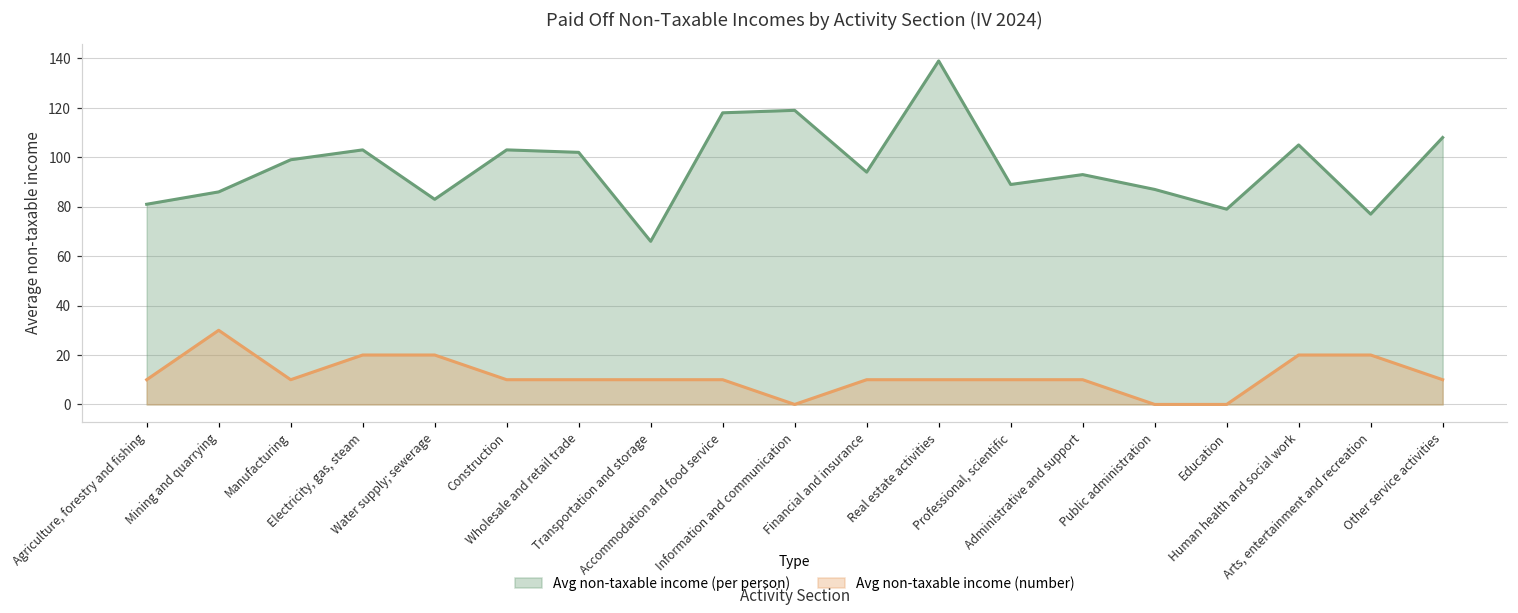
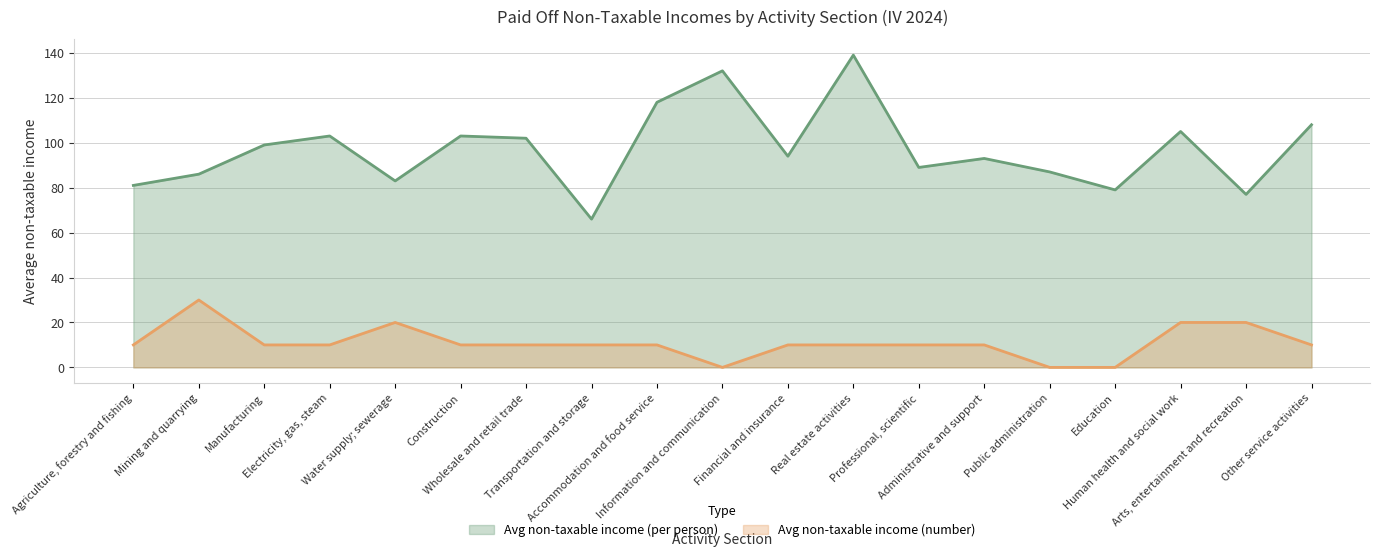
Avg non-taxable income (number), Electricity, gas, steam: 20 -> 10
Avg non-taxable income (per person), Information and communication: 119 -> 132
